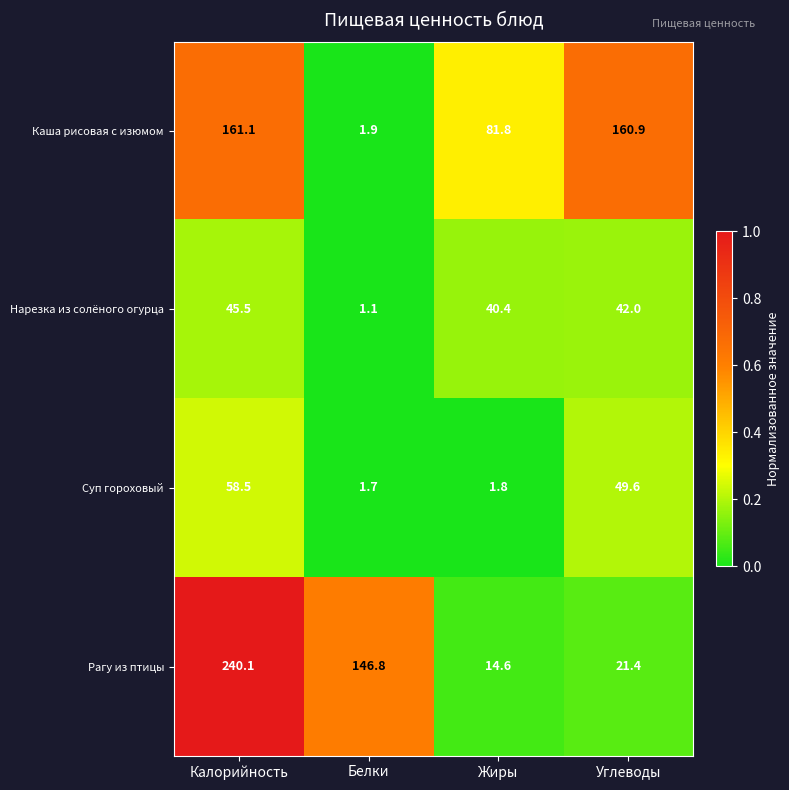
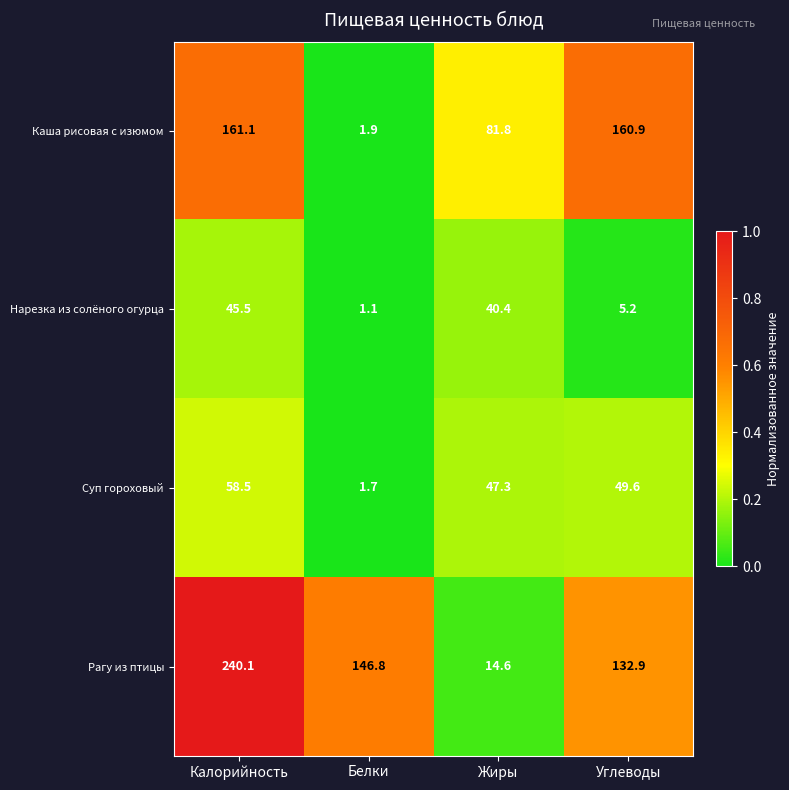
Нарезка из солёного огурца, Углеводы: 42.0 -> 5.2
Суп гороховый, Жиры: 1.8 -> 47.3
Рагу из птицы, Углеводы: 21.4 -> 132.9
